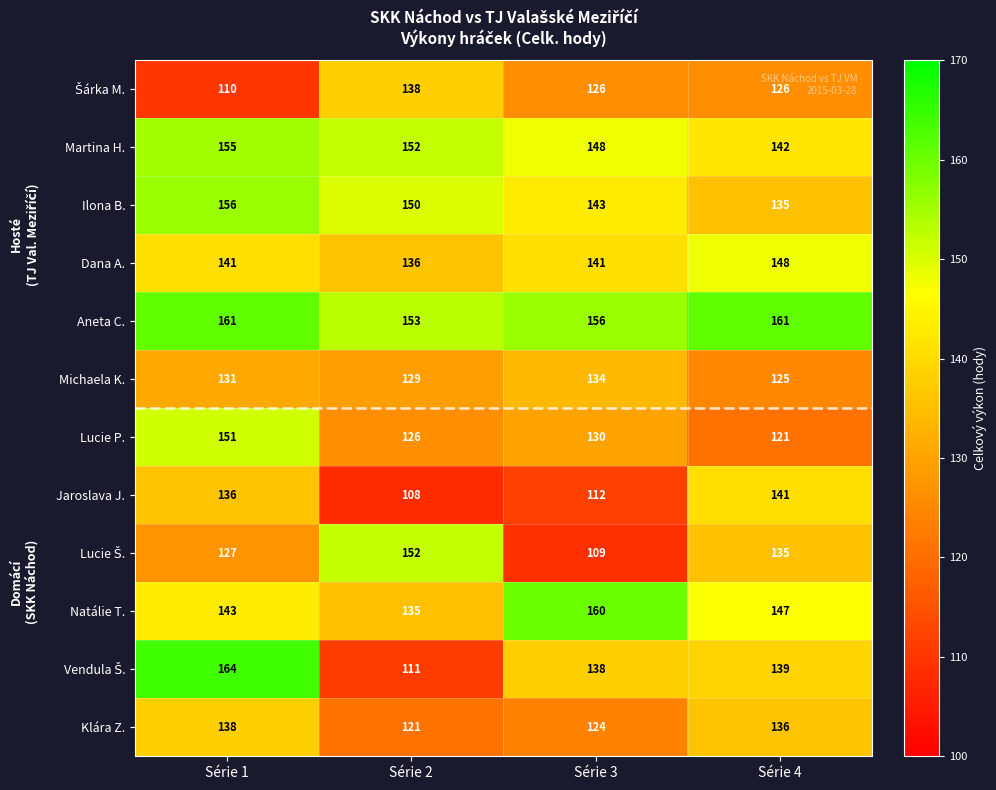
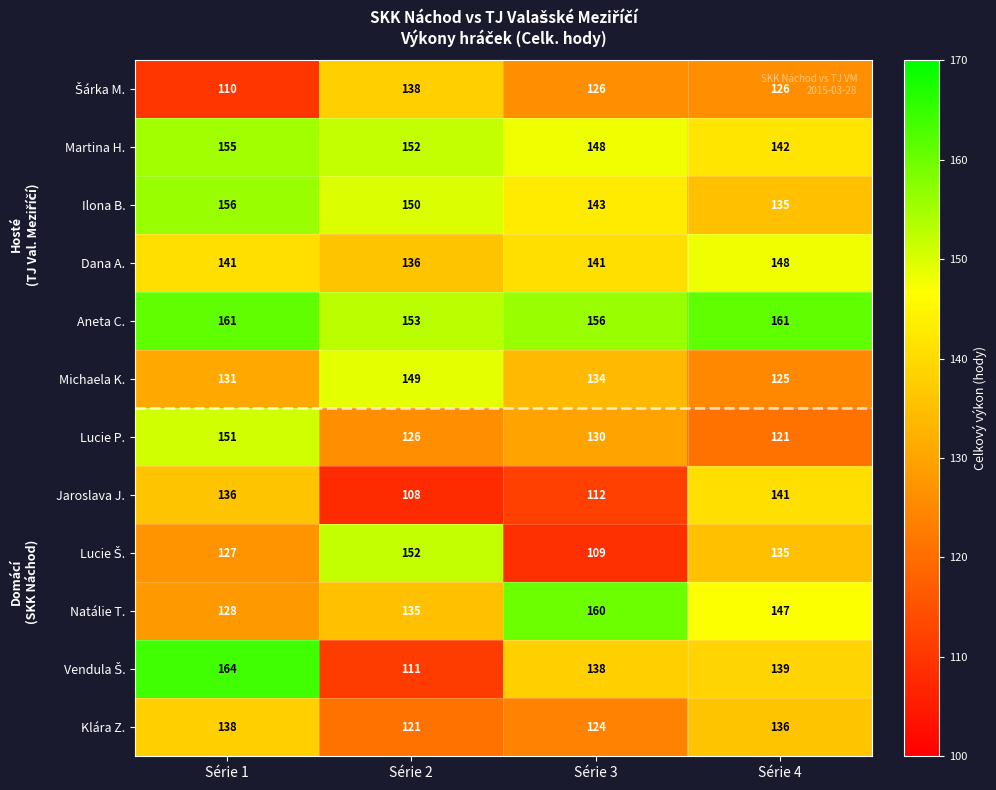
Michaela K., Série 2: 129 -> 149
Natálie T., Série 1: 143 -> 128
